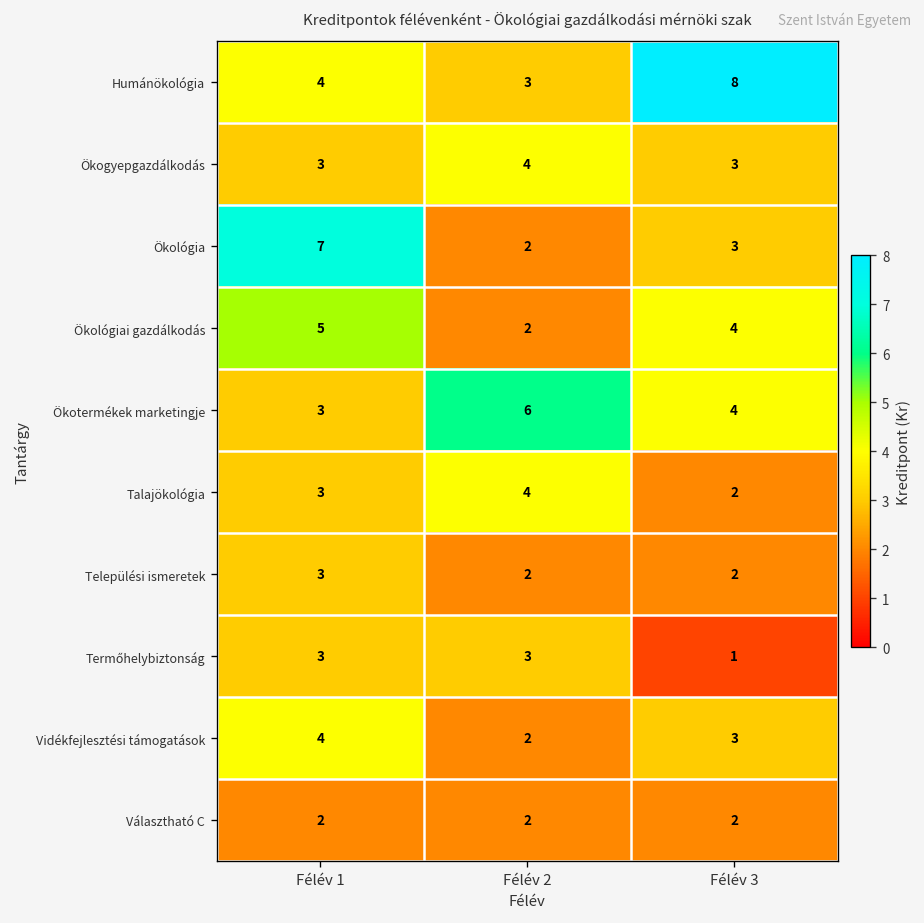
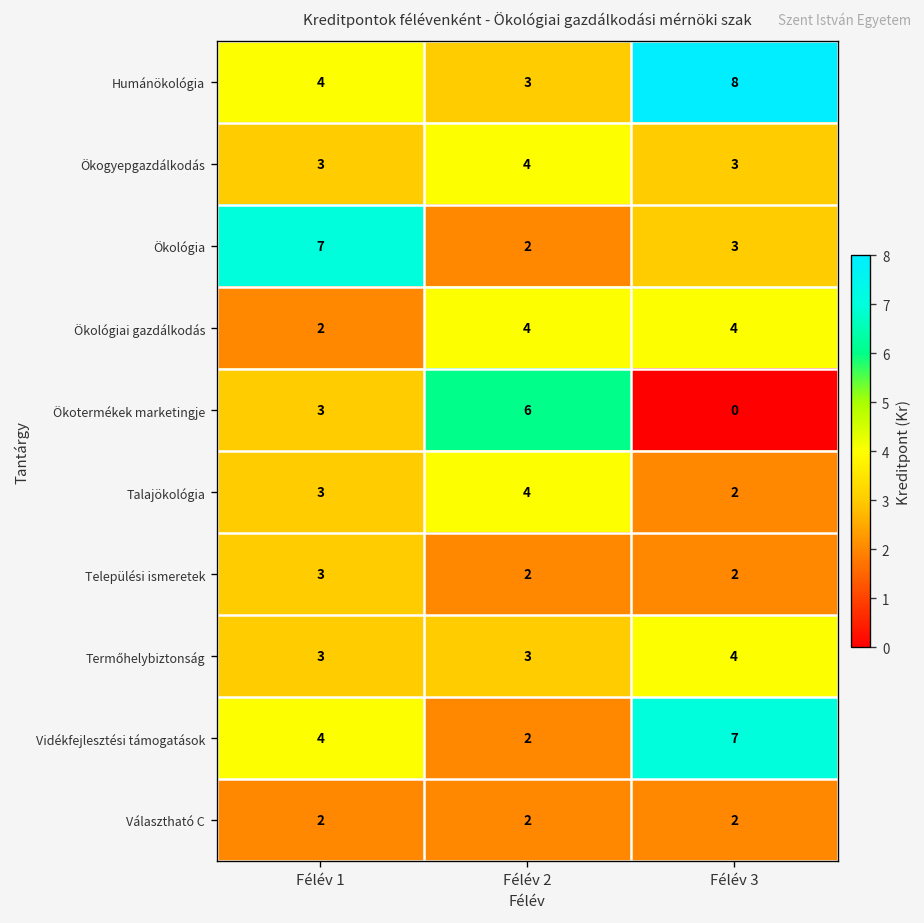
Ökológiai gazdálkodás, Félév 1: 5 -> 2
Ökológiai gazdálkodás, Félév 2: 2 -> 4
Ökotermékek marketingje, Félév 3: 4 -> 0
Termőhelybiztonság, Félév 3: 1 -> 4
Vidékfejlesztési támogatások, Félév 3: 3 -> 7
